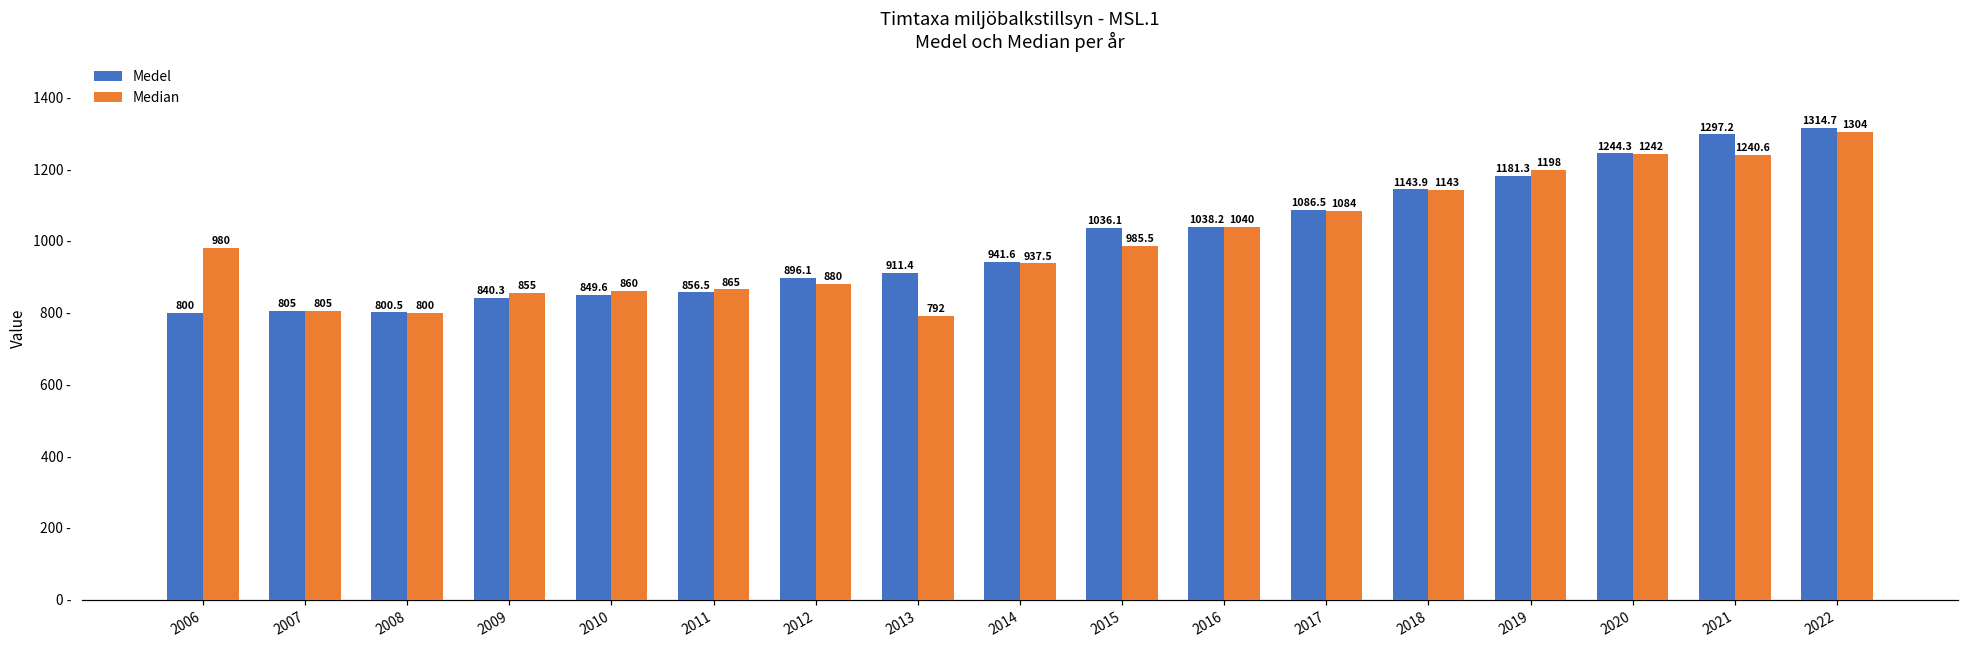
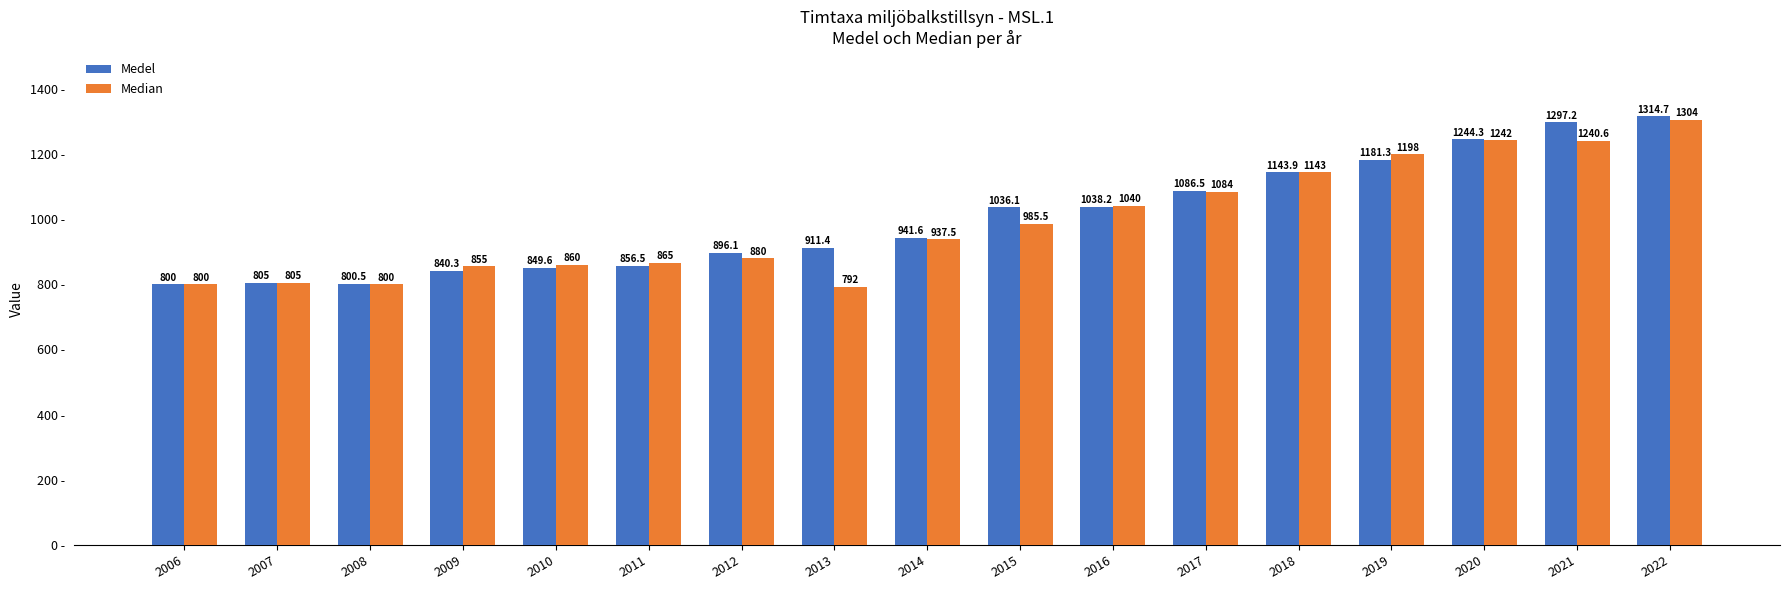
Median, 2006: 980 -> 800
